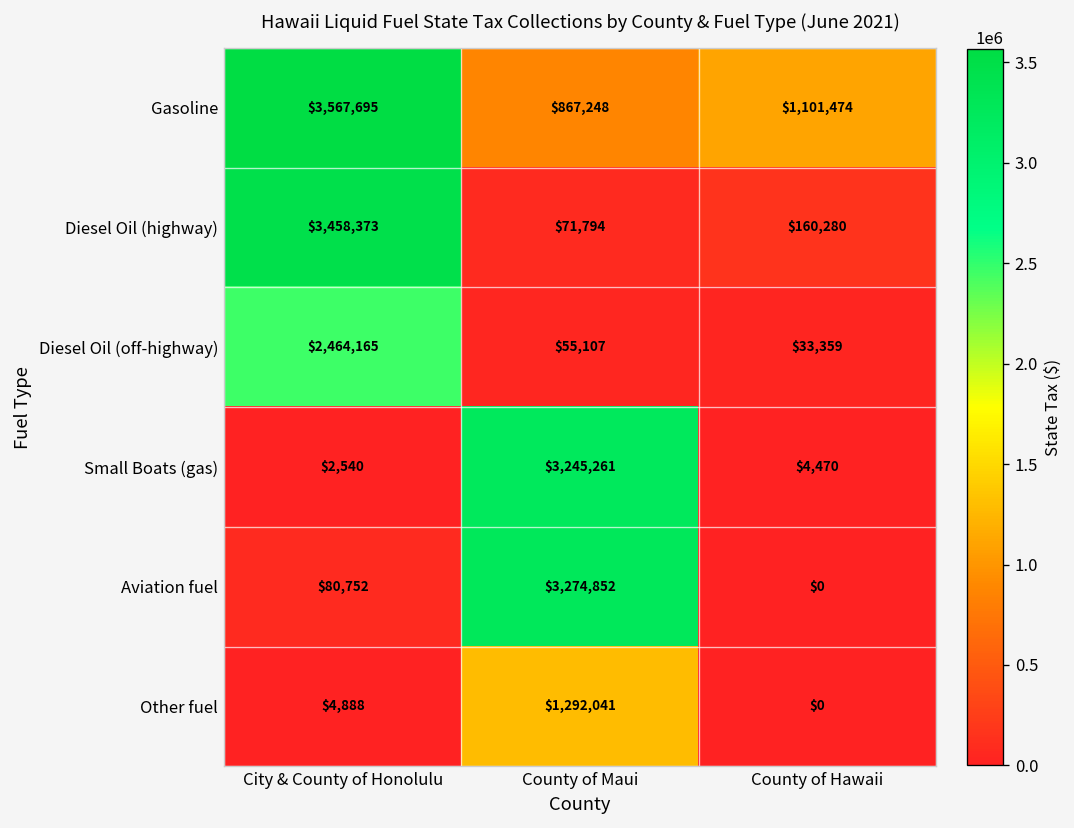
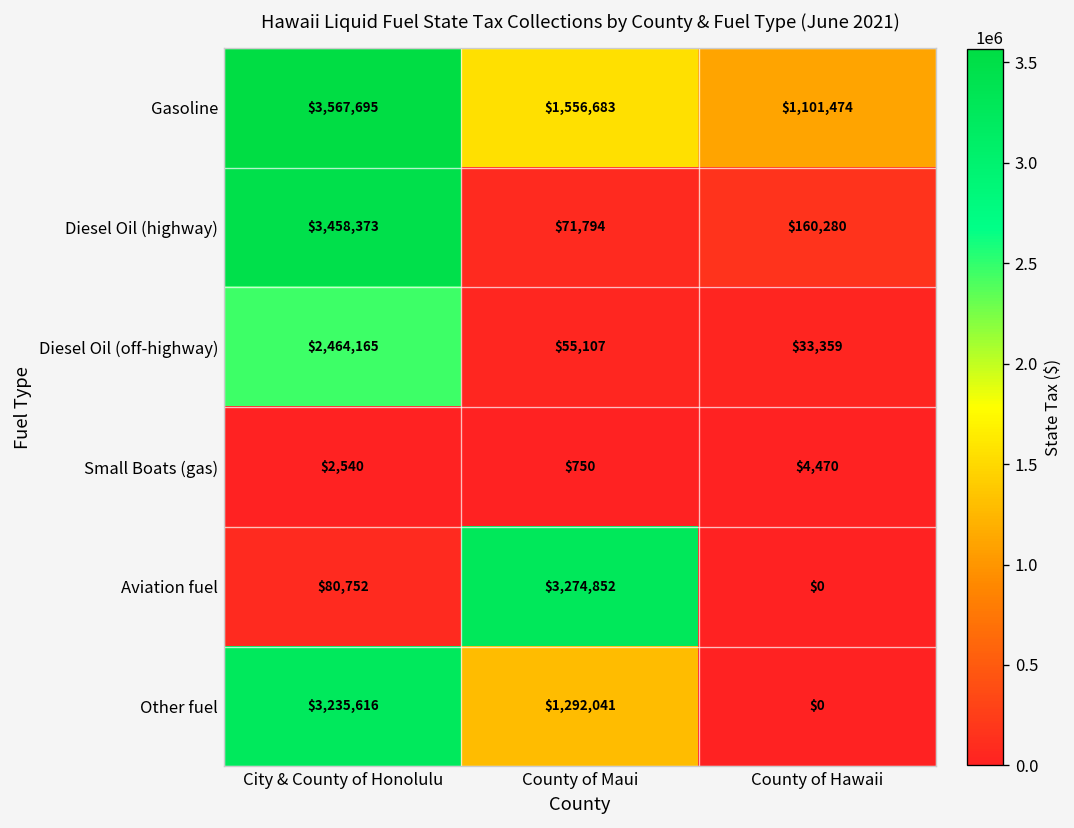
Gasoline, County of Maui: $867,248 -> $1,556,683
Small Boats (gas), County of Maui: $3,245,261 -> $750
Other fuel, City & County of Honolulu: $4,888 -> $3,235,616
